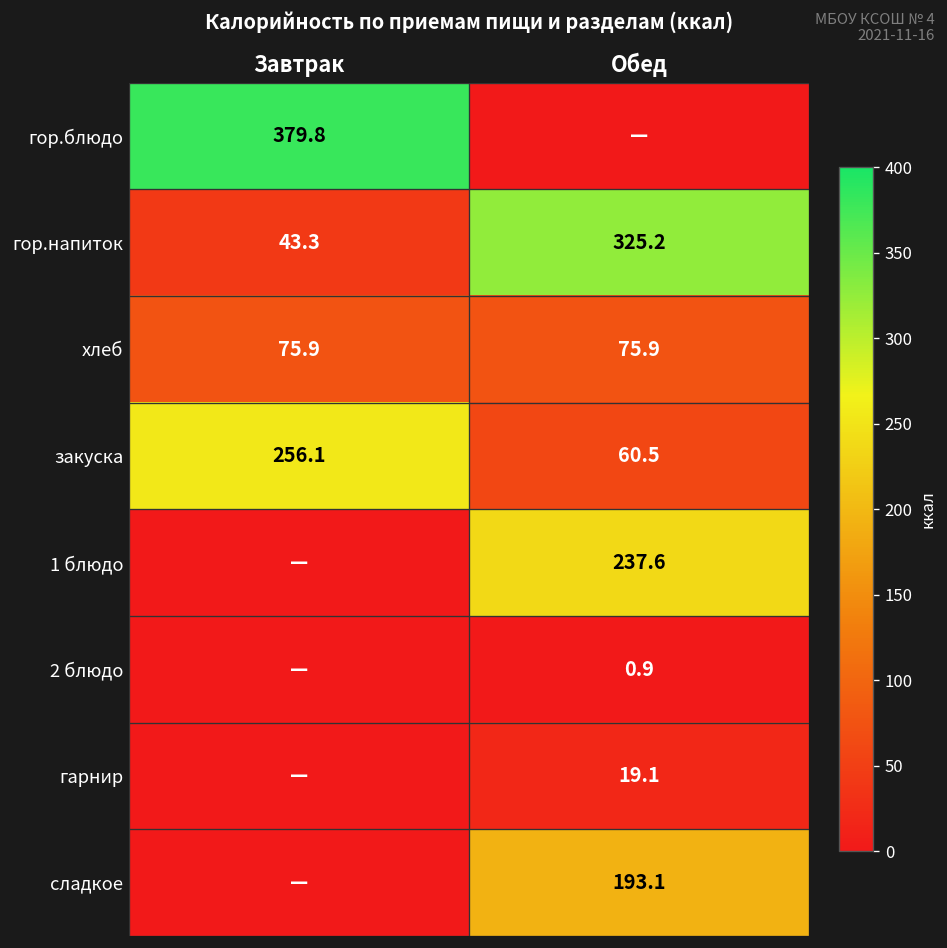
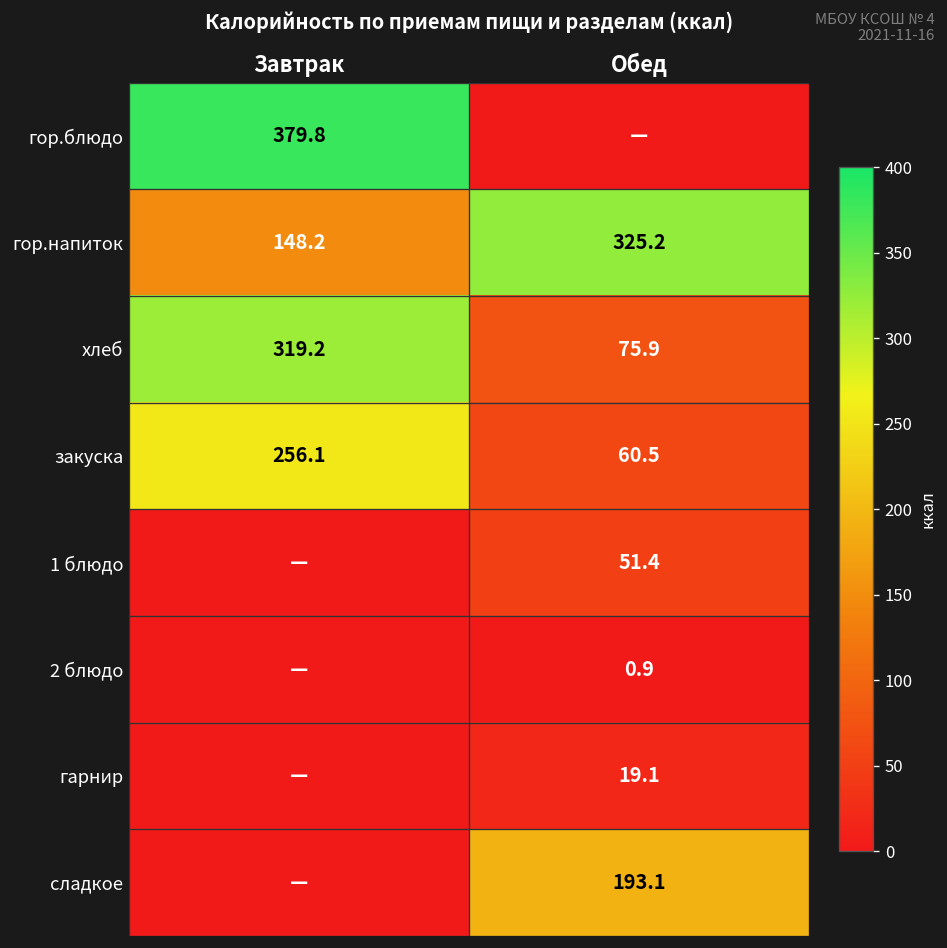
гор.напиток, Завтрак: 43.3 -> 148.2
хлеб, Завтрак: 75.9 -> 319.2
1 блюдо, Обед: 237.6 -> 51.4
